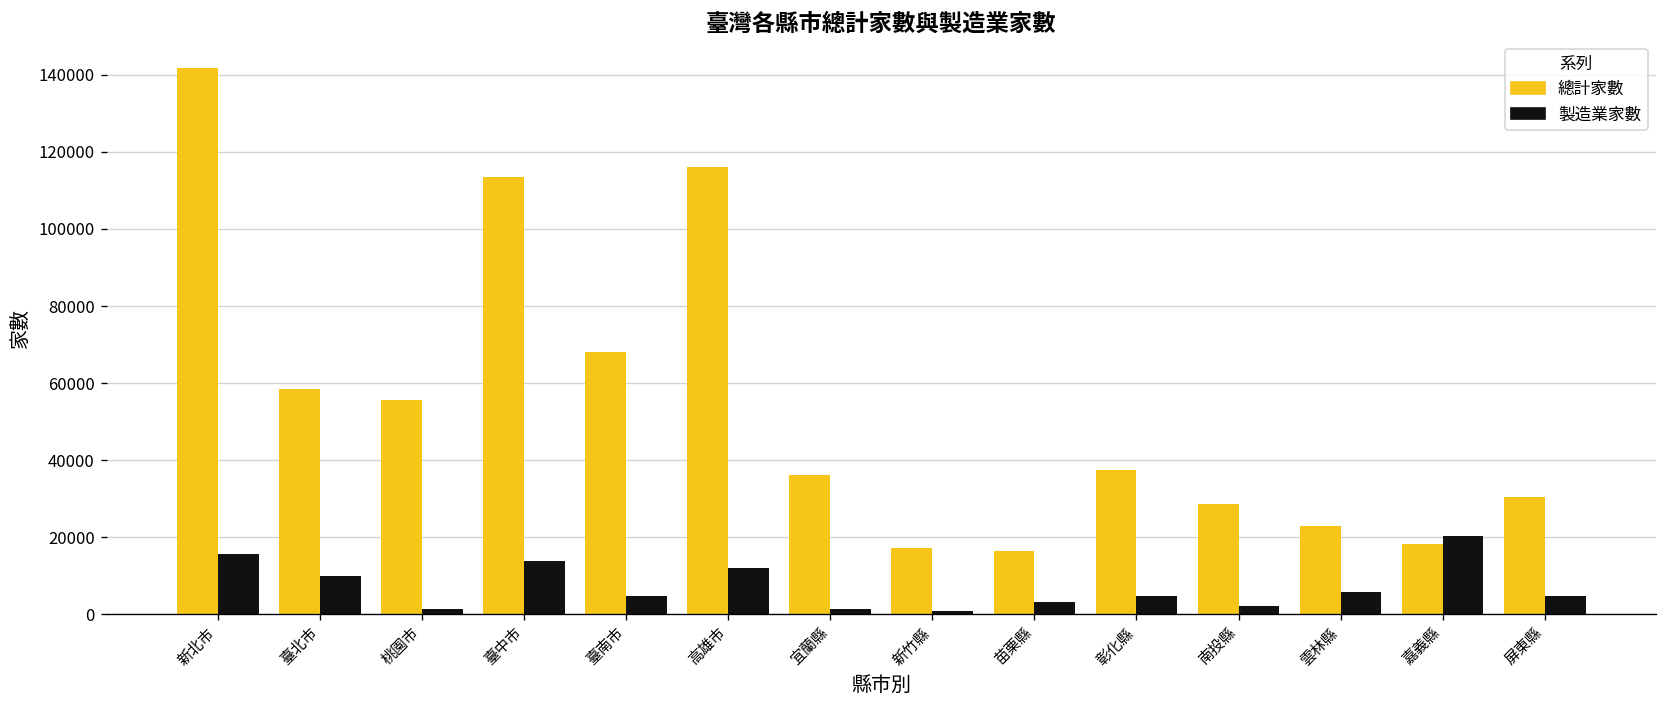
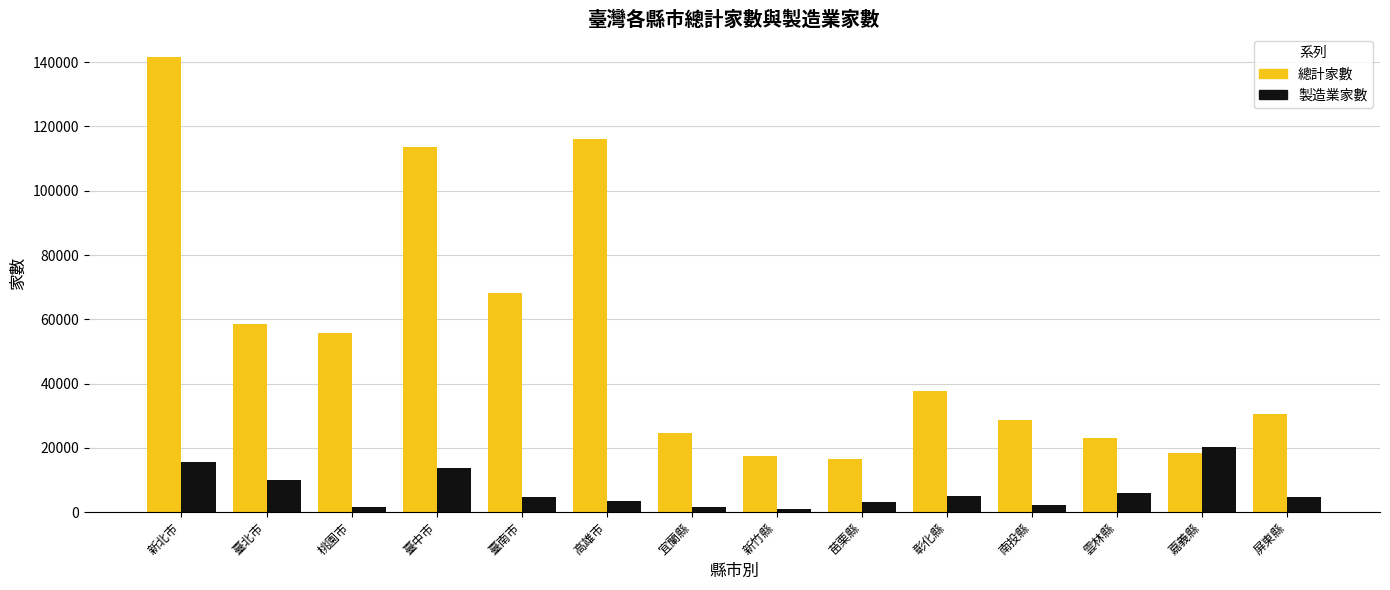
製造業家數, 高雄市: 12000 -> 3000
總計家數, 宜蘭縣: 36000 -> 25000
